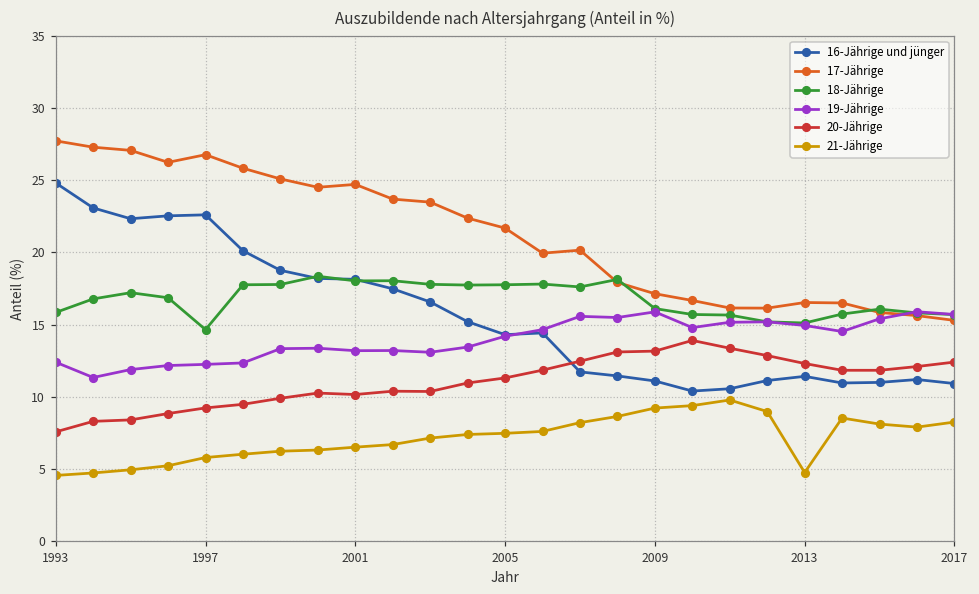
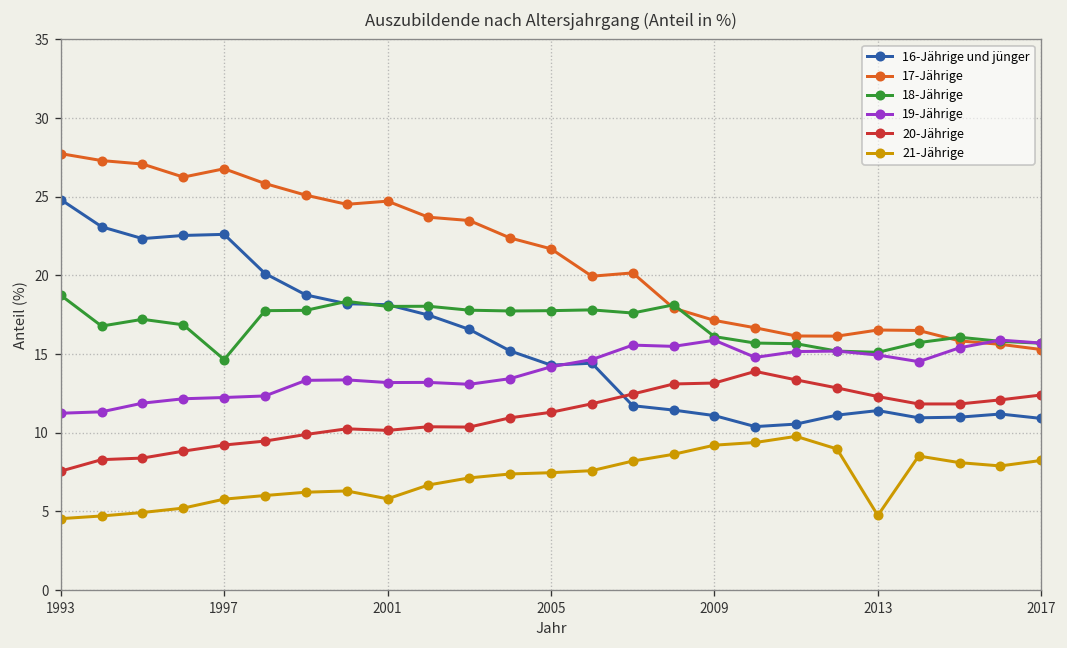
18-Jährige, 1993: 15.8 -> 18.7
19-Jährige, 1993: 12.4 -> 11.2
21-Jährige, 2001: 6.5 -> 5.8
